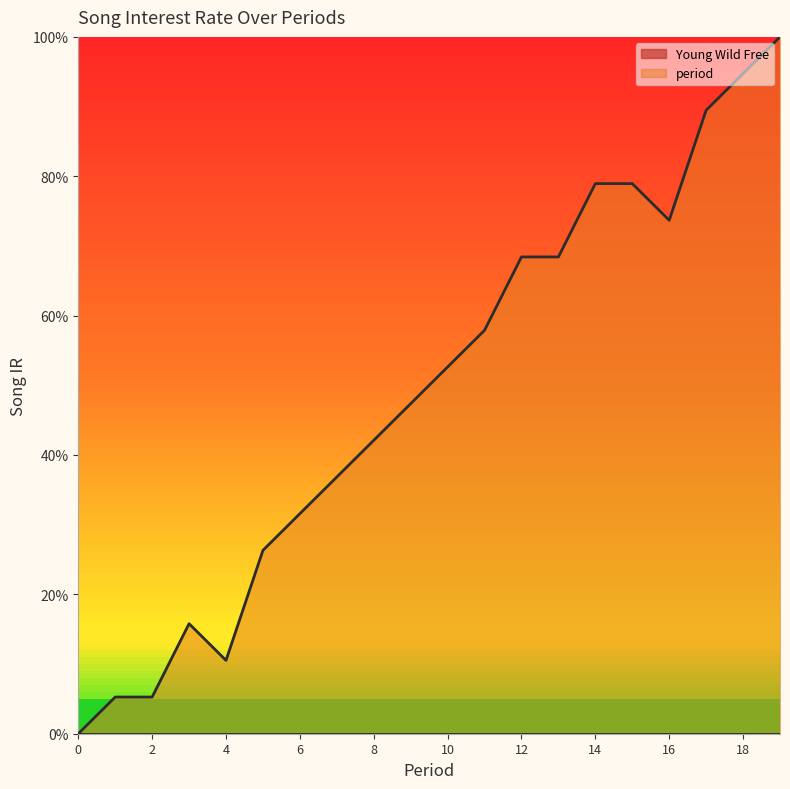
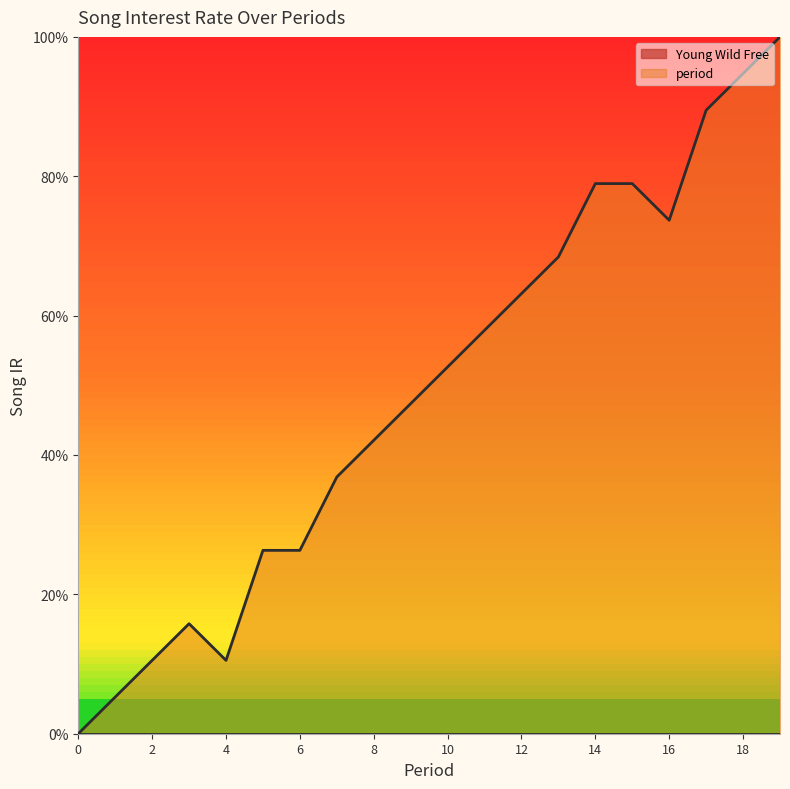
period, 2: 5% -> 11%
period, 6: 32% -> 26%
period, 12: 68% -> 63%
